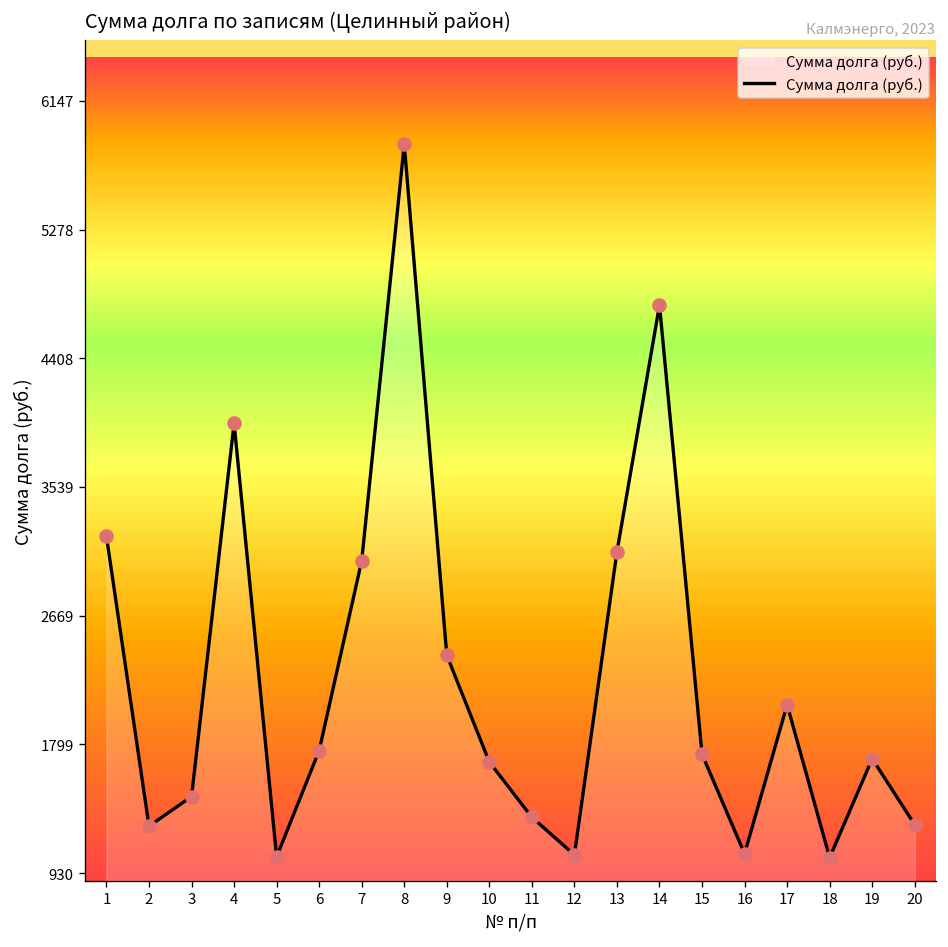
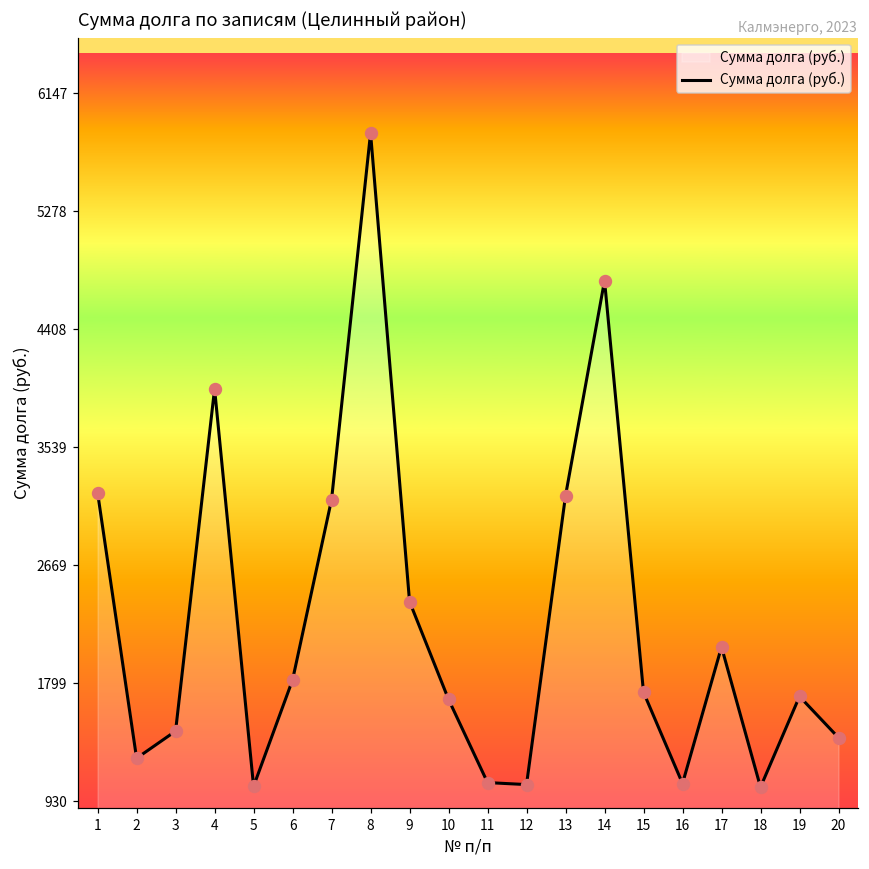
6: 1760 -> 1820
7: 3040 -> 3150
11: 1310 -> 1070
13: 3100 -> 3180
20: 1260 -> 1400
